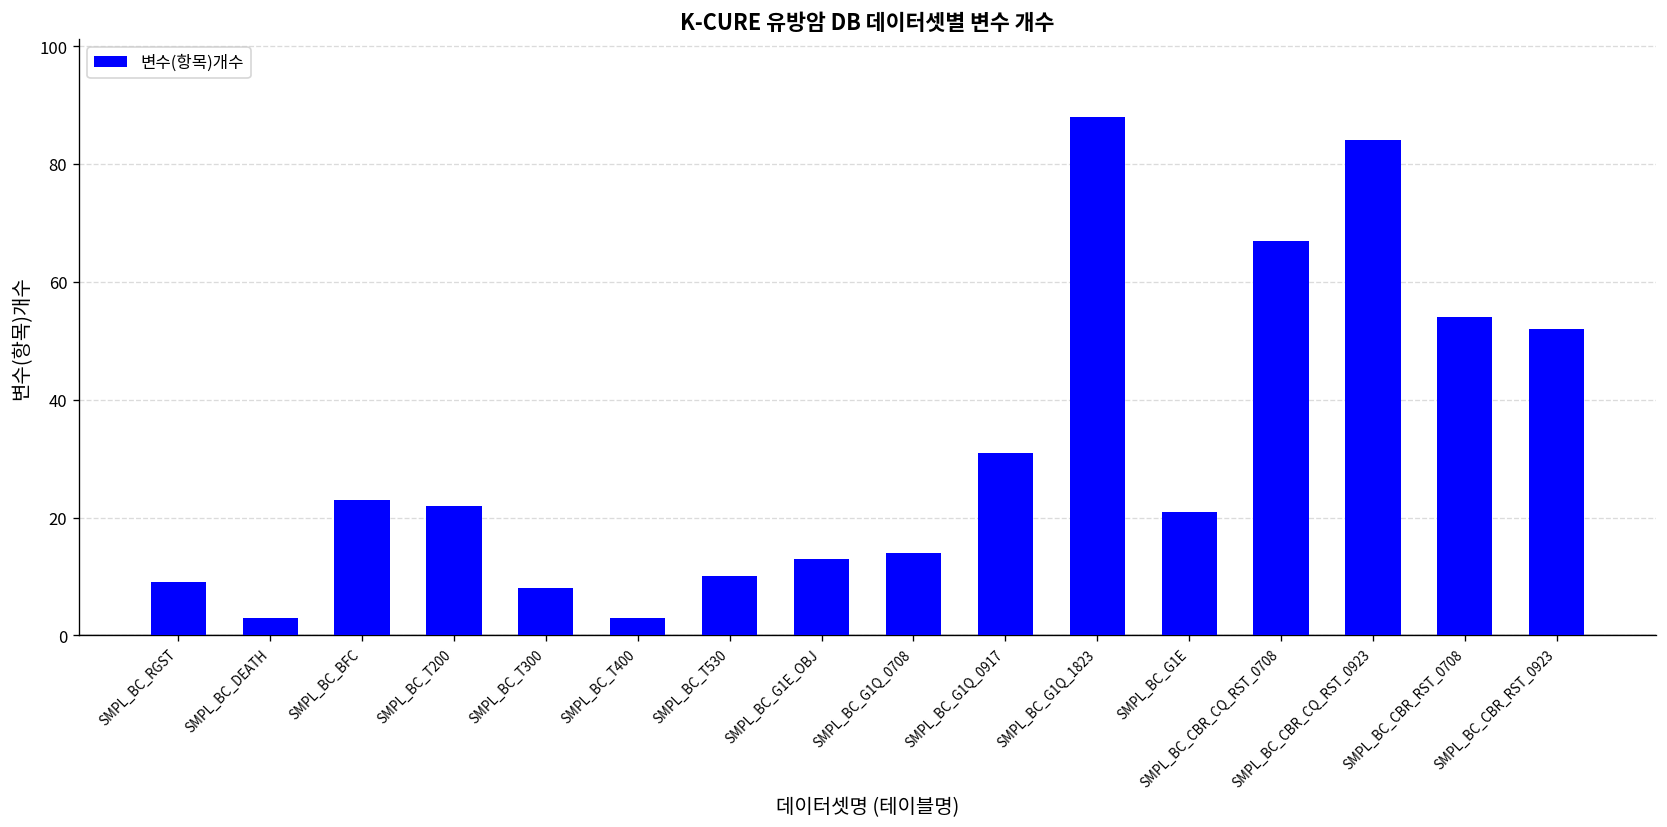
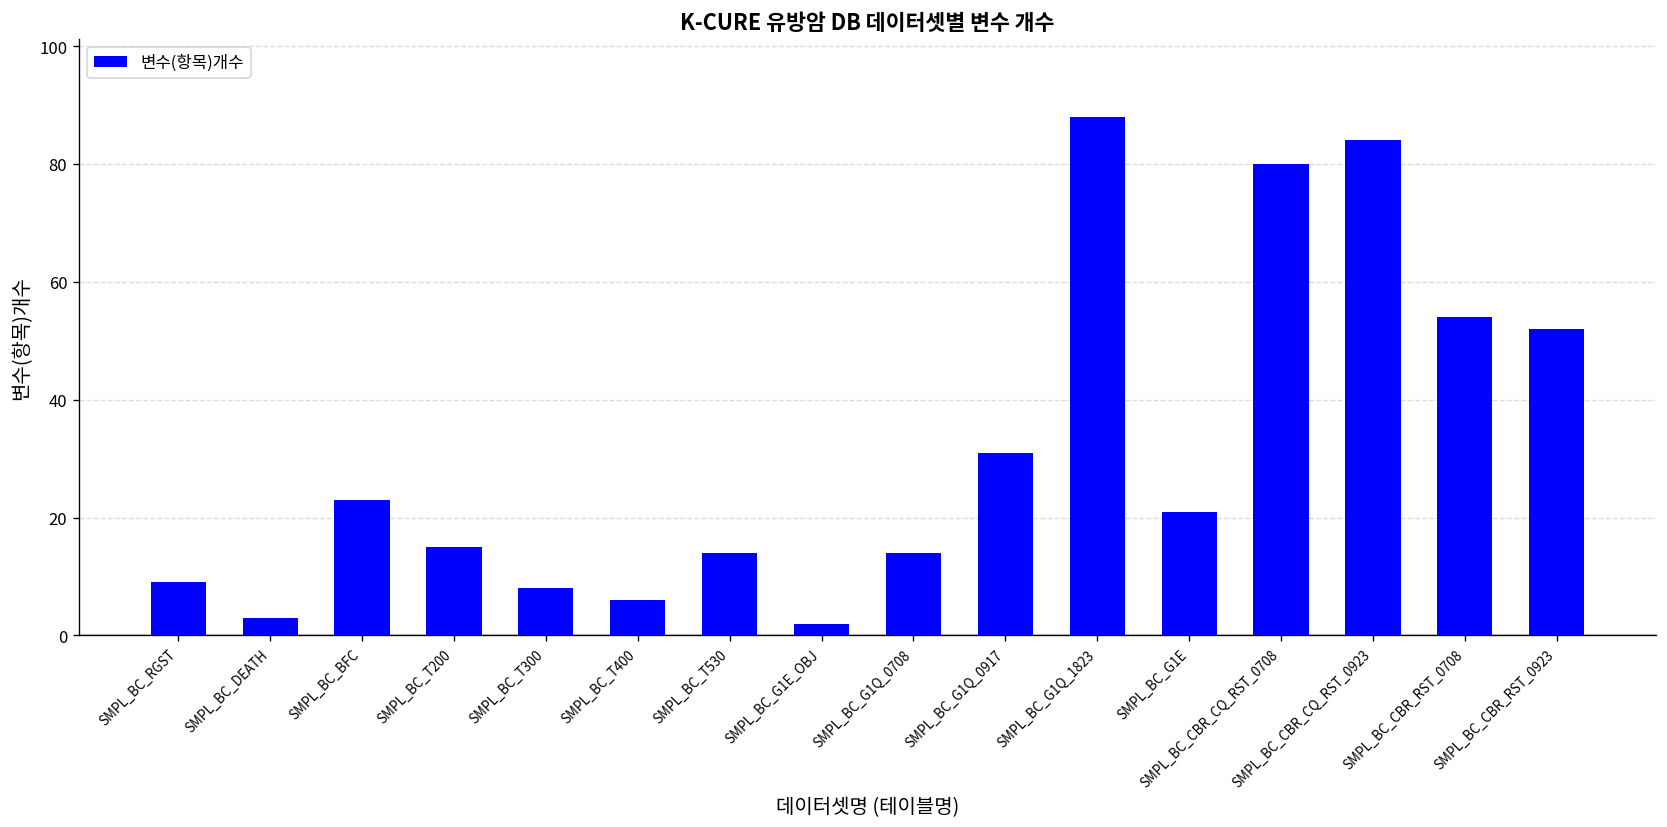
SMPL_BC_T200: 22 -> 15
SMPL_BC_T400: 3 -> 6
SMPL_BC_T530: 10 -> 14
SMPL_BC_G1E_OBJ: 13 -> 2
SMPL_BC_CBR_CQ_RST_0708: 67 -> 80
